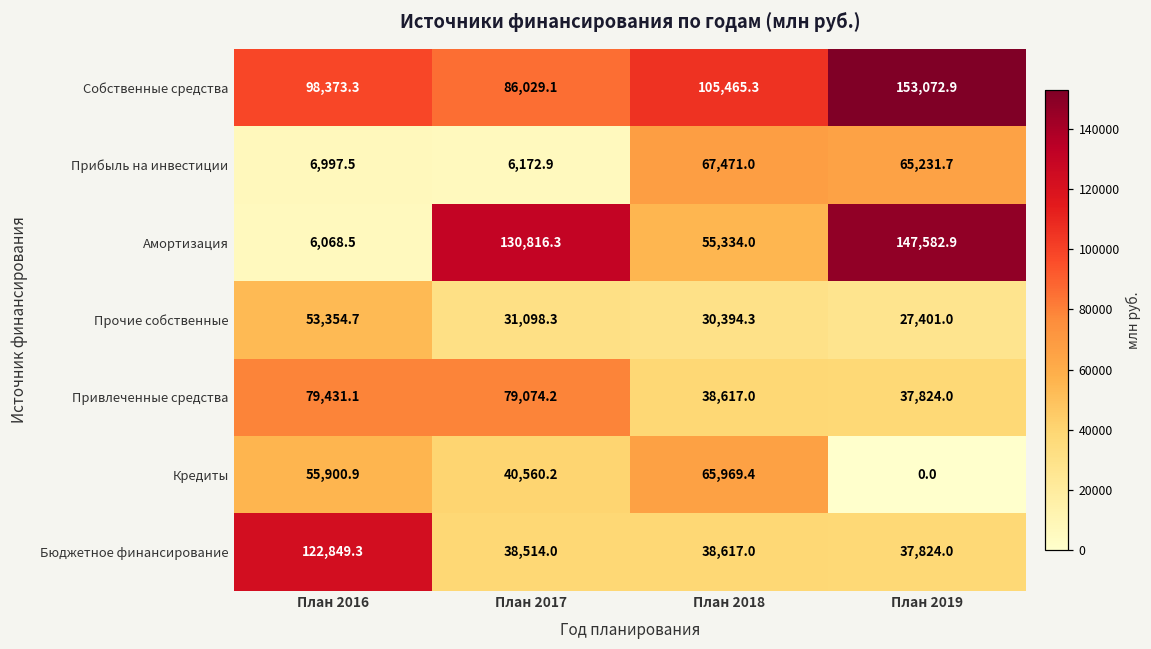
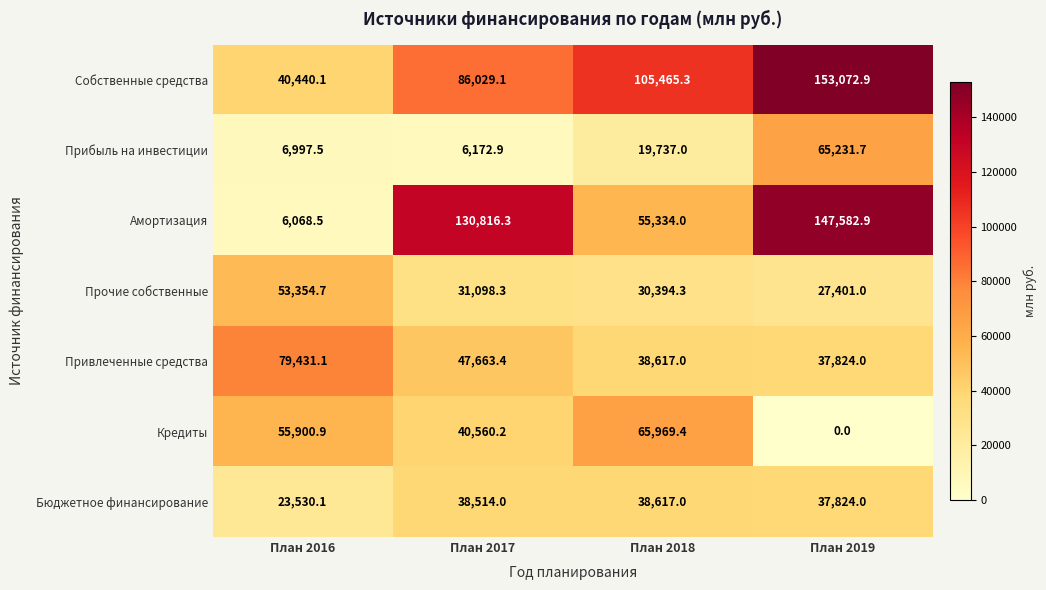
Собственные средства, План 2016: 98,373.3 -> 40,440.1
Прибыль на инвестиции, План 2018: 67,471.0 -> 19,737.0
Привлеченные средства, План 2017: 79,074.2 -> 47,663.4
Бюджетное финансирование, План 2016: 122,849.3 -> 23,530.1
